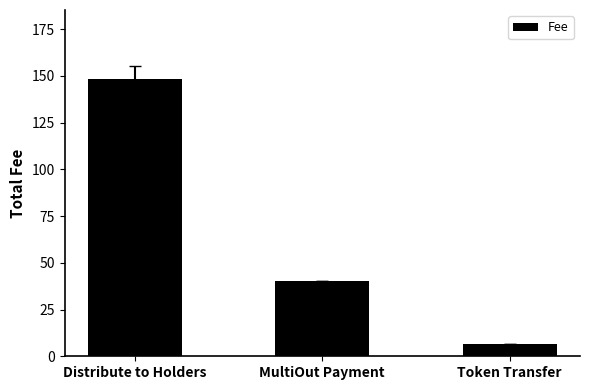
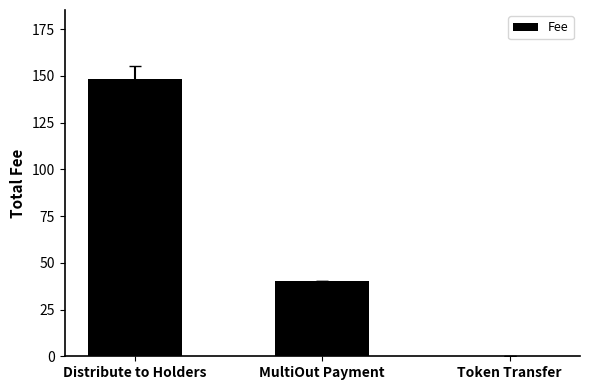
Fee, Token Transfer: 7 -> 0
